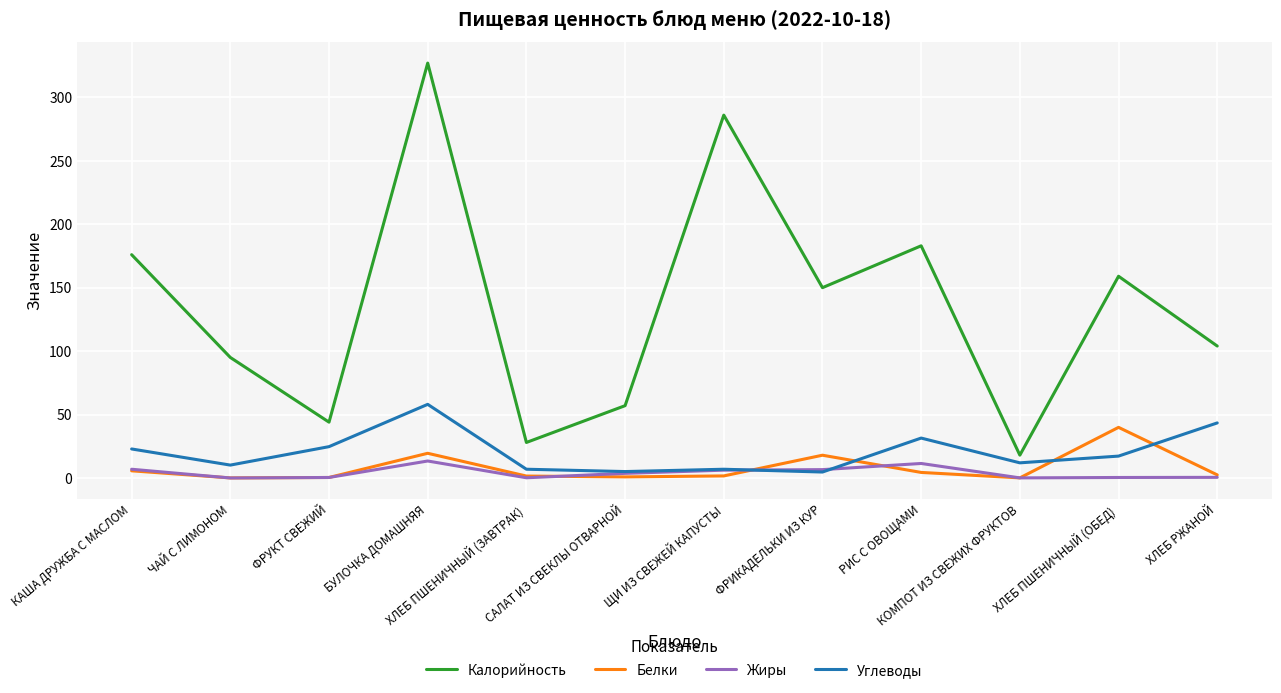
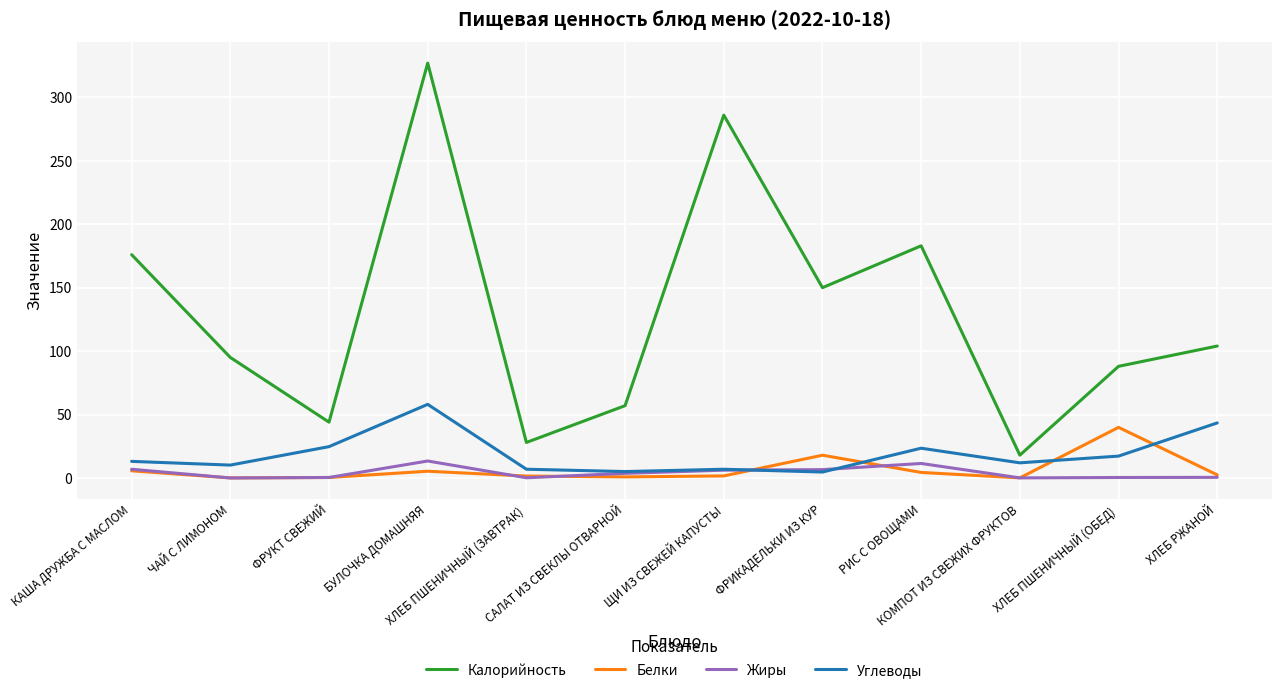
Углеводы, КАША ДРУЖБА С МАСЛОМ: 23 -> 13
Белки, БУЛОЧКА ДОМАШНЯЯ: 19 -> 5
Углеводы, РИС С ОВОЩАМИ: 31 -> 23
Калорийность, ХЛЕБ ПШЕНИЧНЫЙ (ОБЕД): 159 -> 88
